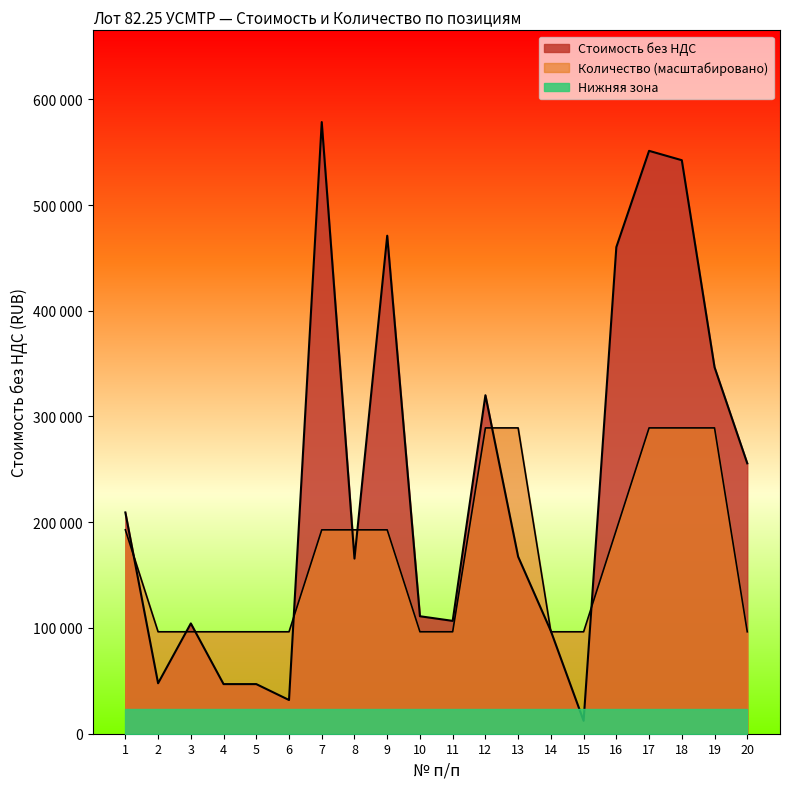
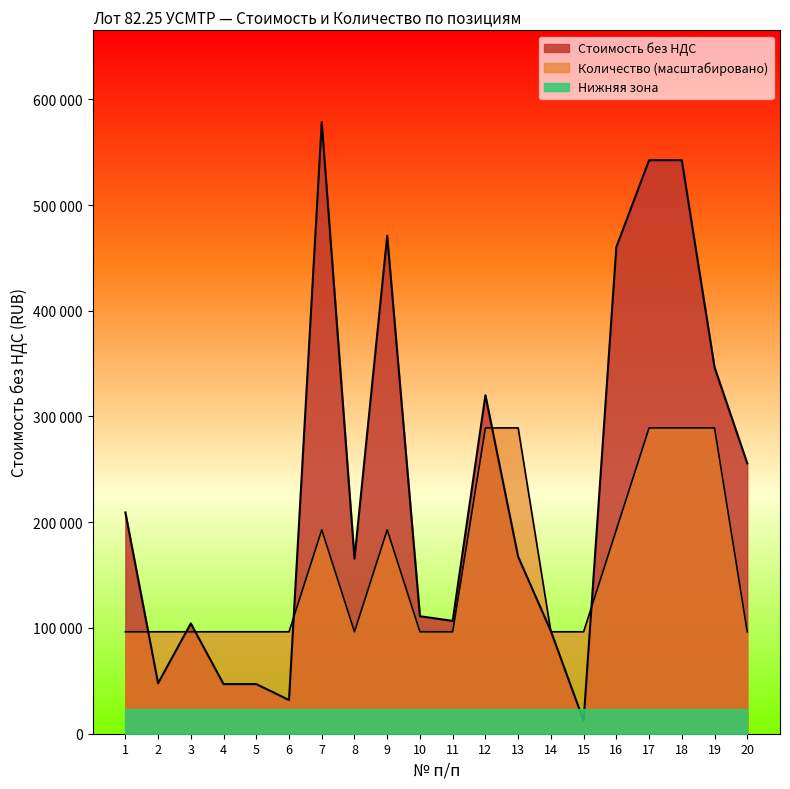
Количество (масштабировано), 1: 193000 -> 96000
Количество (масштабировано), 8: 193000 -> 96000
Стоимость без НДС, 17: 551000 -> 542000
